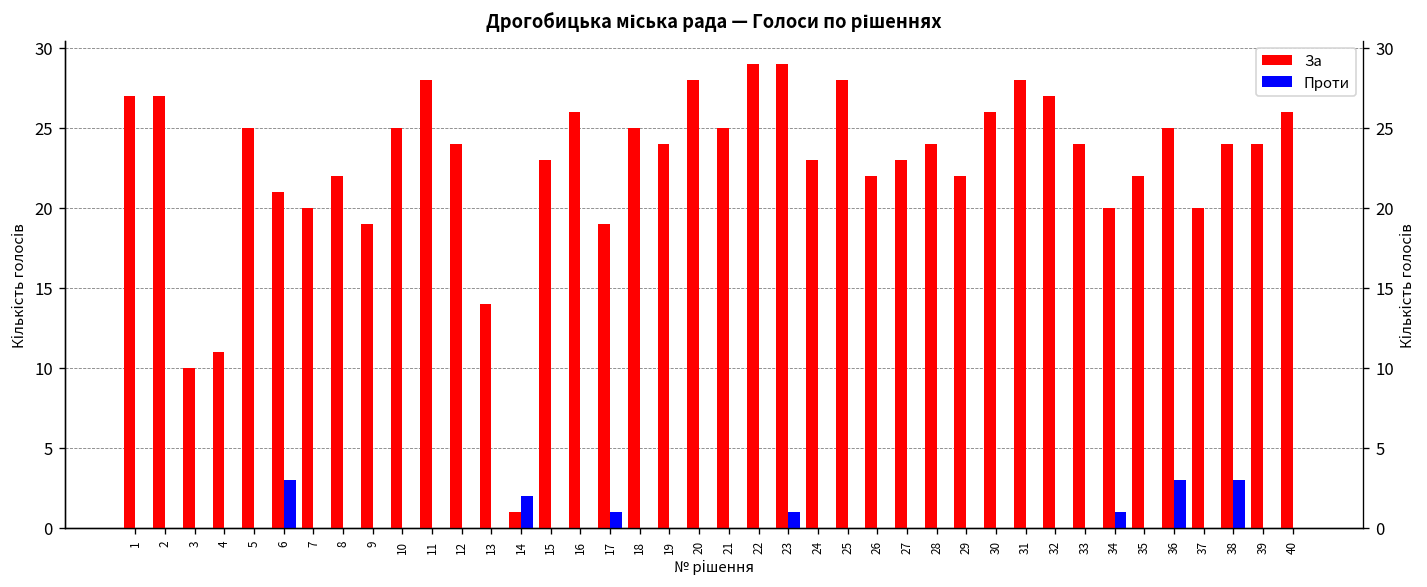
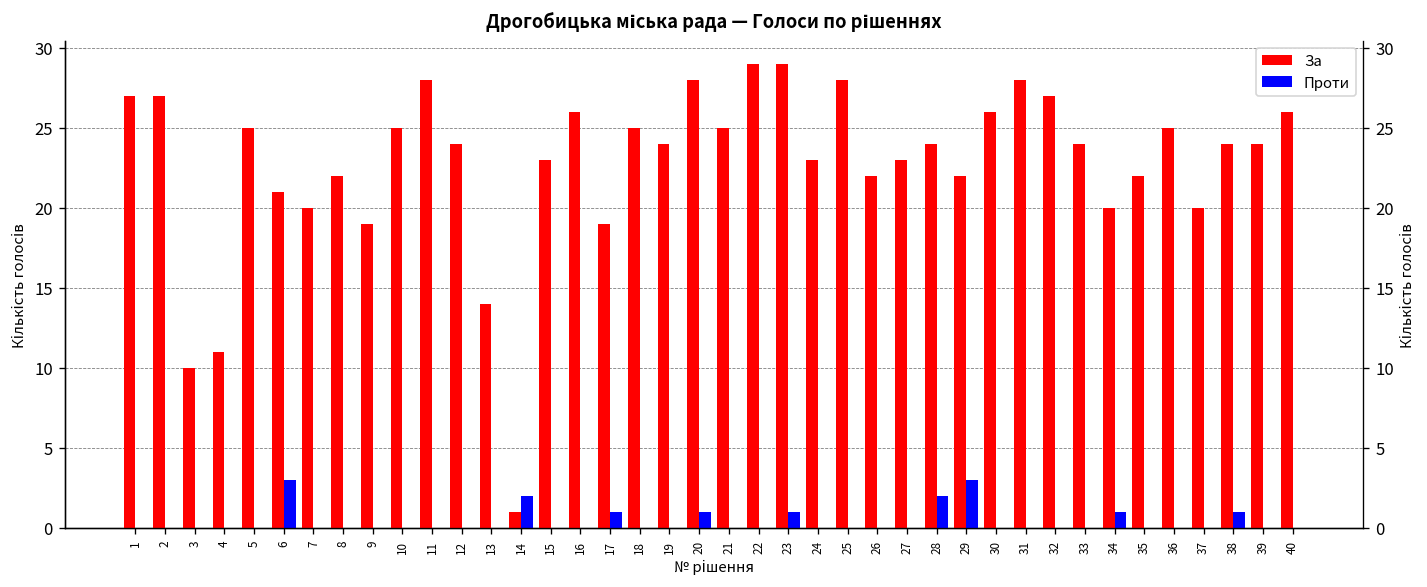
Проти, 20: 0 -> 1
Проти, 28: 0 -> 2
Проти, 29: 0 -> 3
Проти, 36: 3 -> 0
Проти, 38: 3 -> 1
